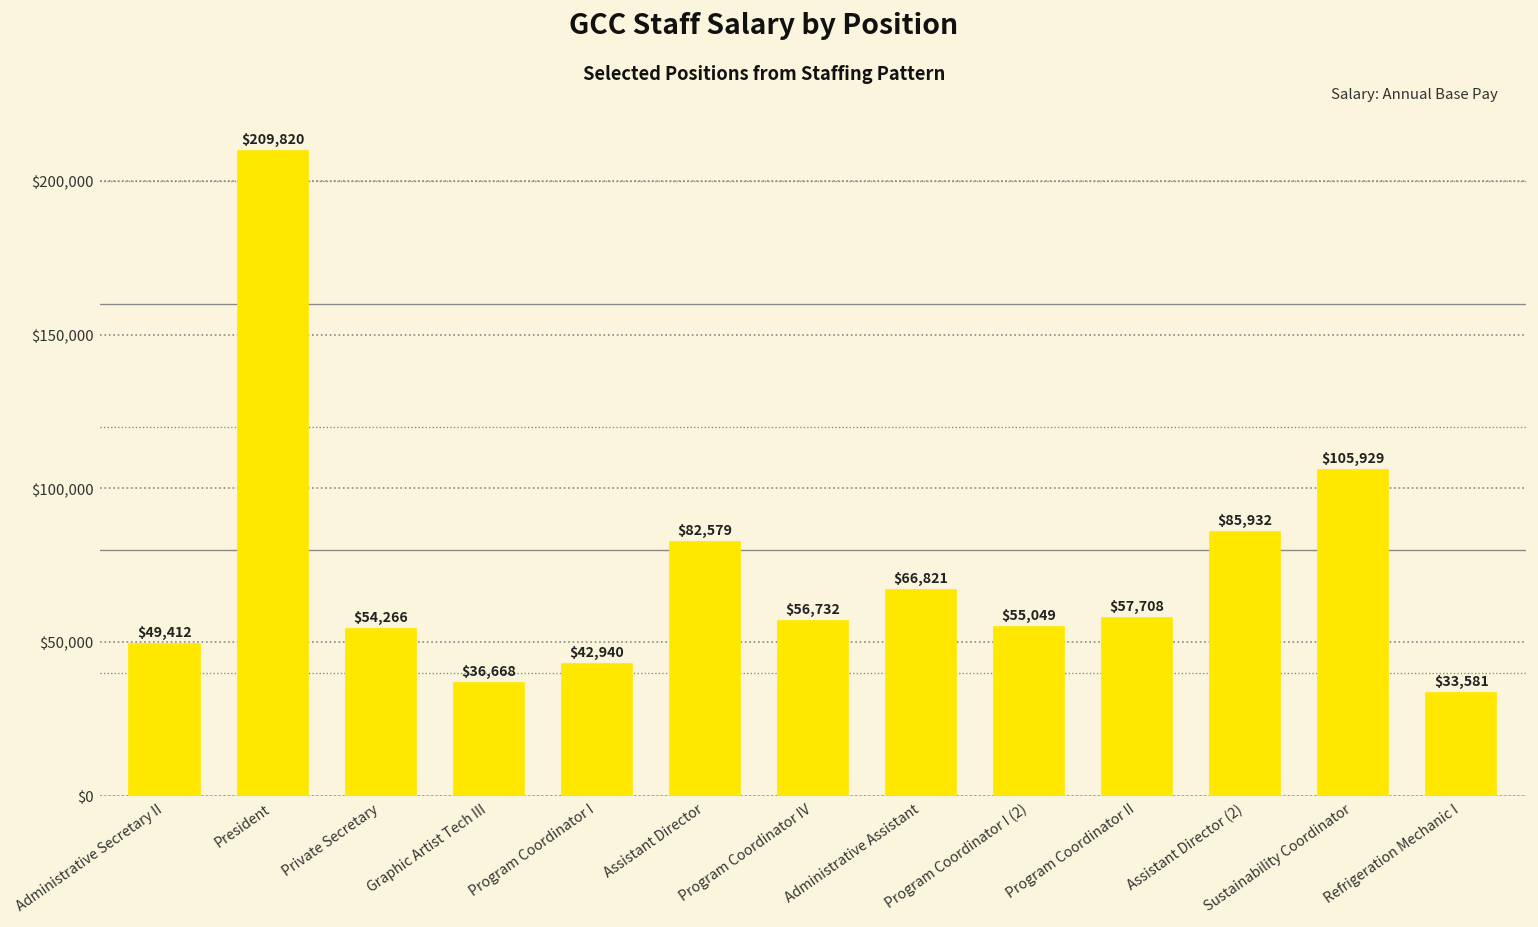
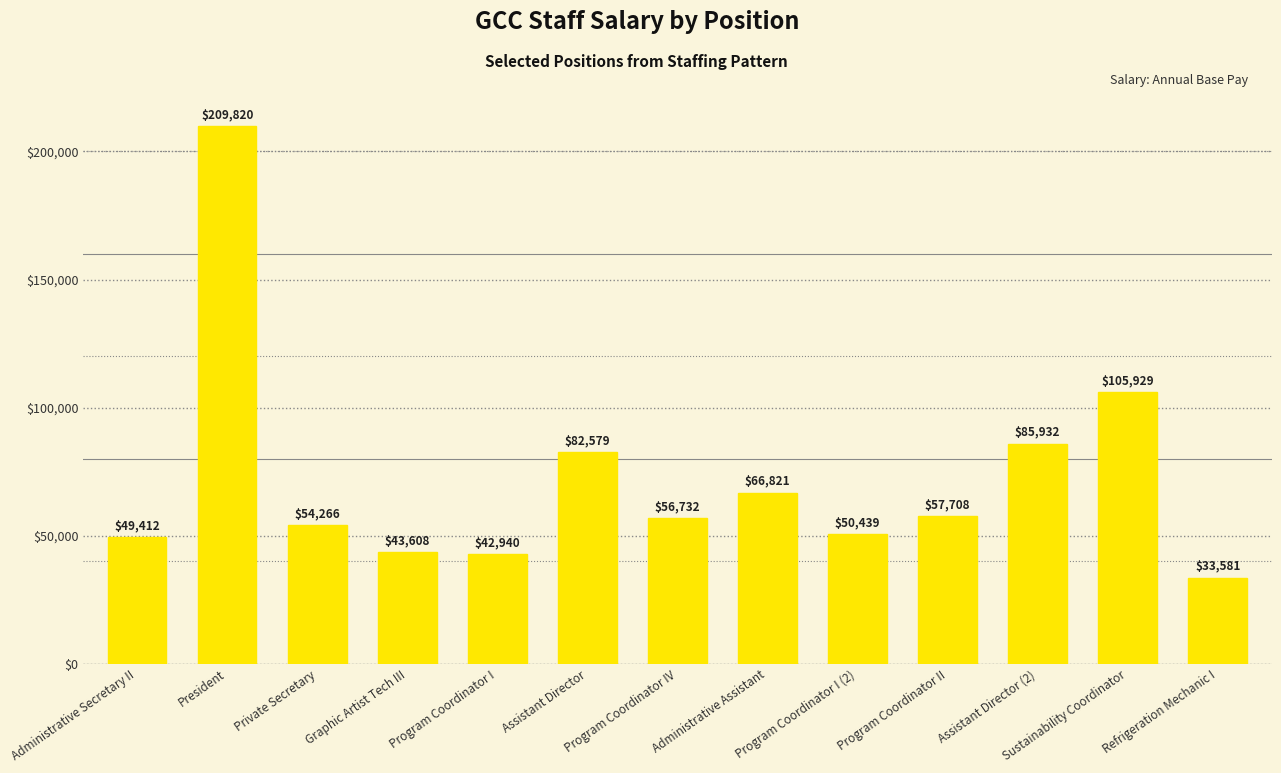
Graphic Artist Tech III: $36,668 -> $43,608
Program Coordinator I (2): $55,049 -> $50,439
